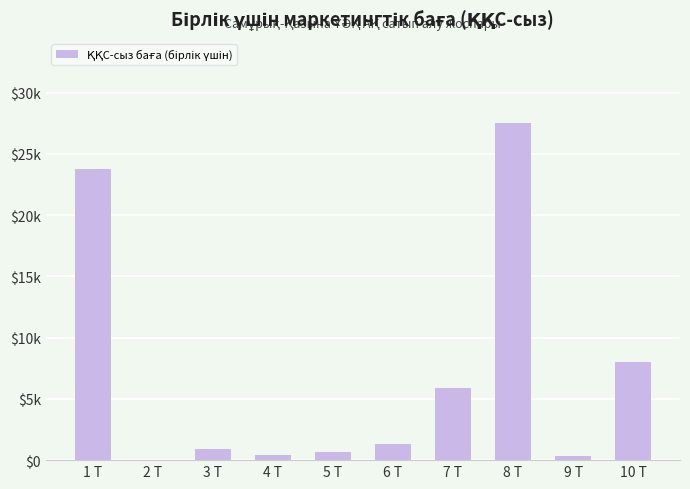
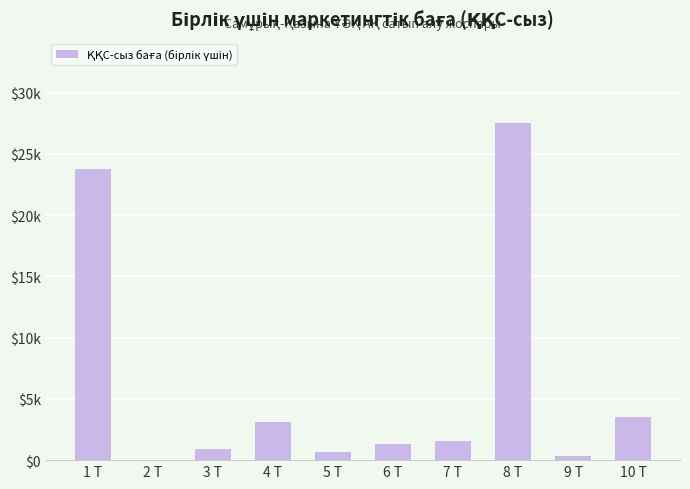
4 Т: $400 -> $3100
7 Т: $5900 -> $1600
10 Т: $8000 -> $3500
